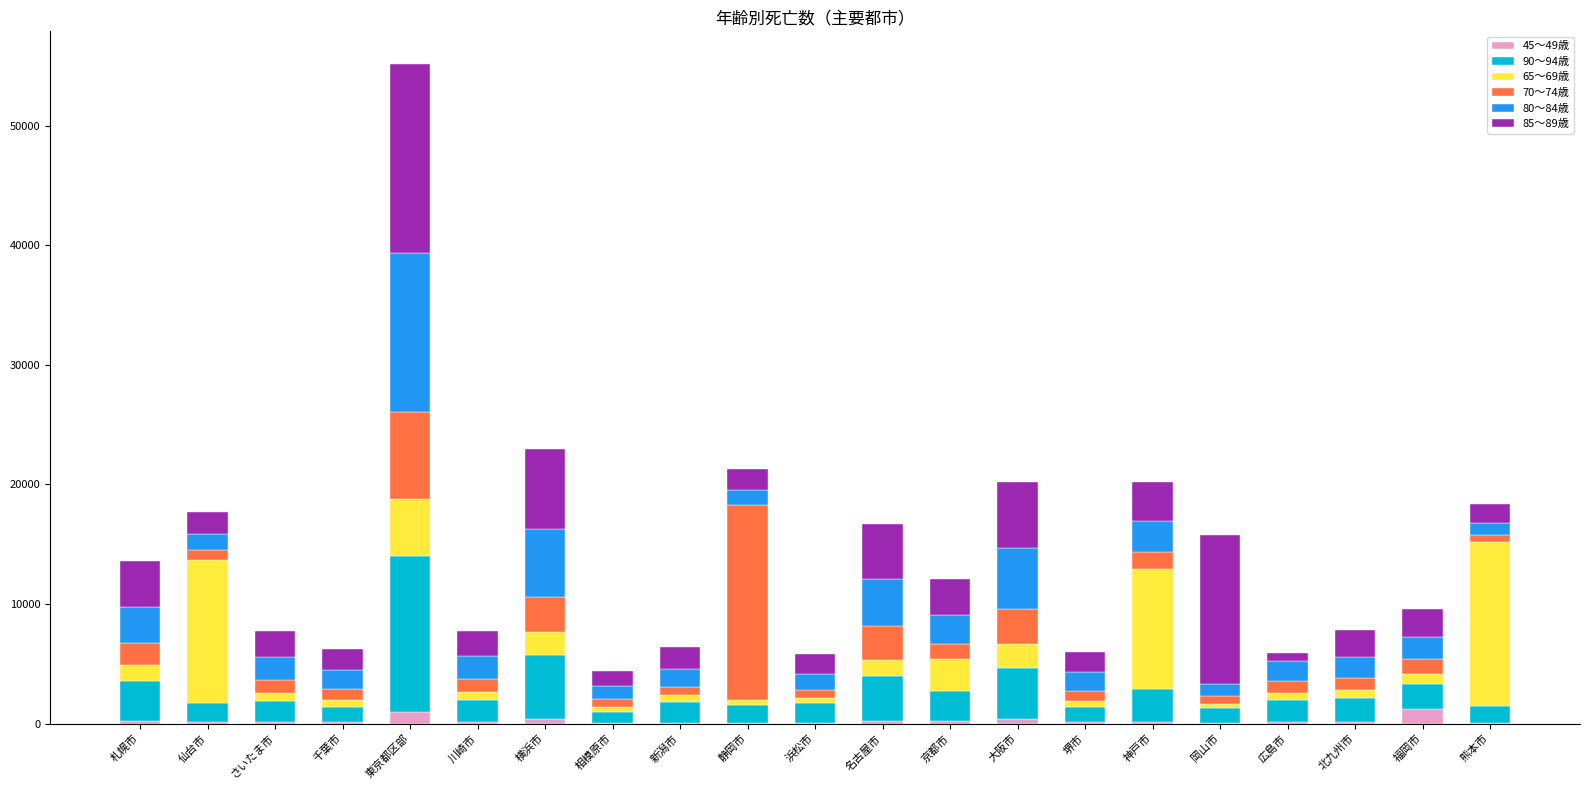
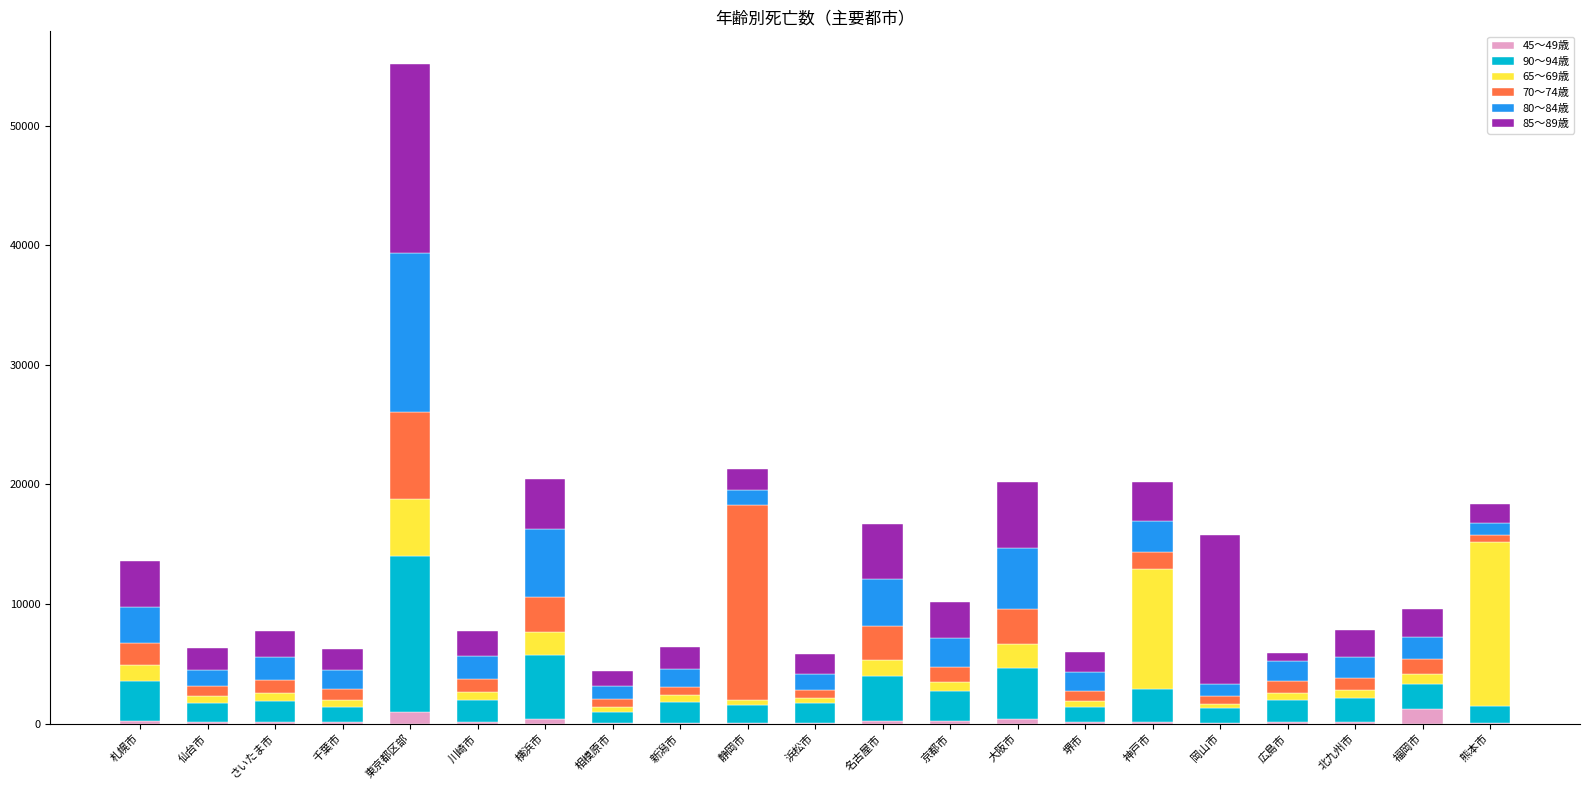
65～69歳, 仙台市: 11900 -> 600
85～89歳, 横浜市: 6700 -> 4100
65～69歳, 京都市: 2700 -> 800
